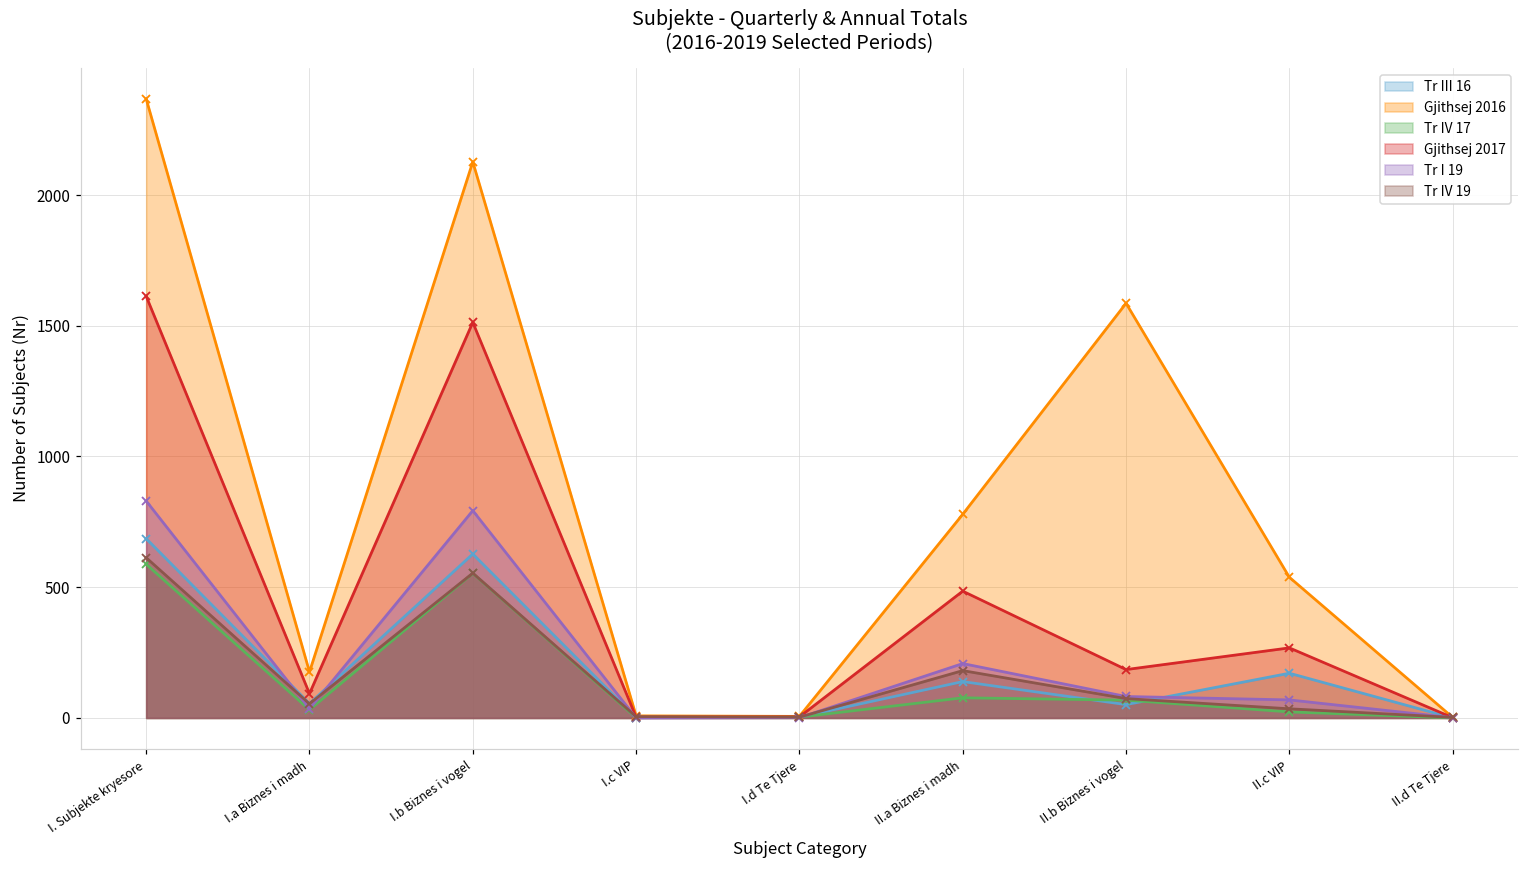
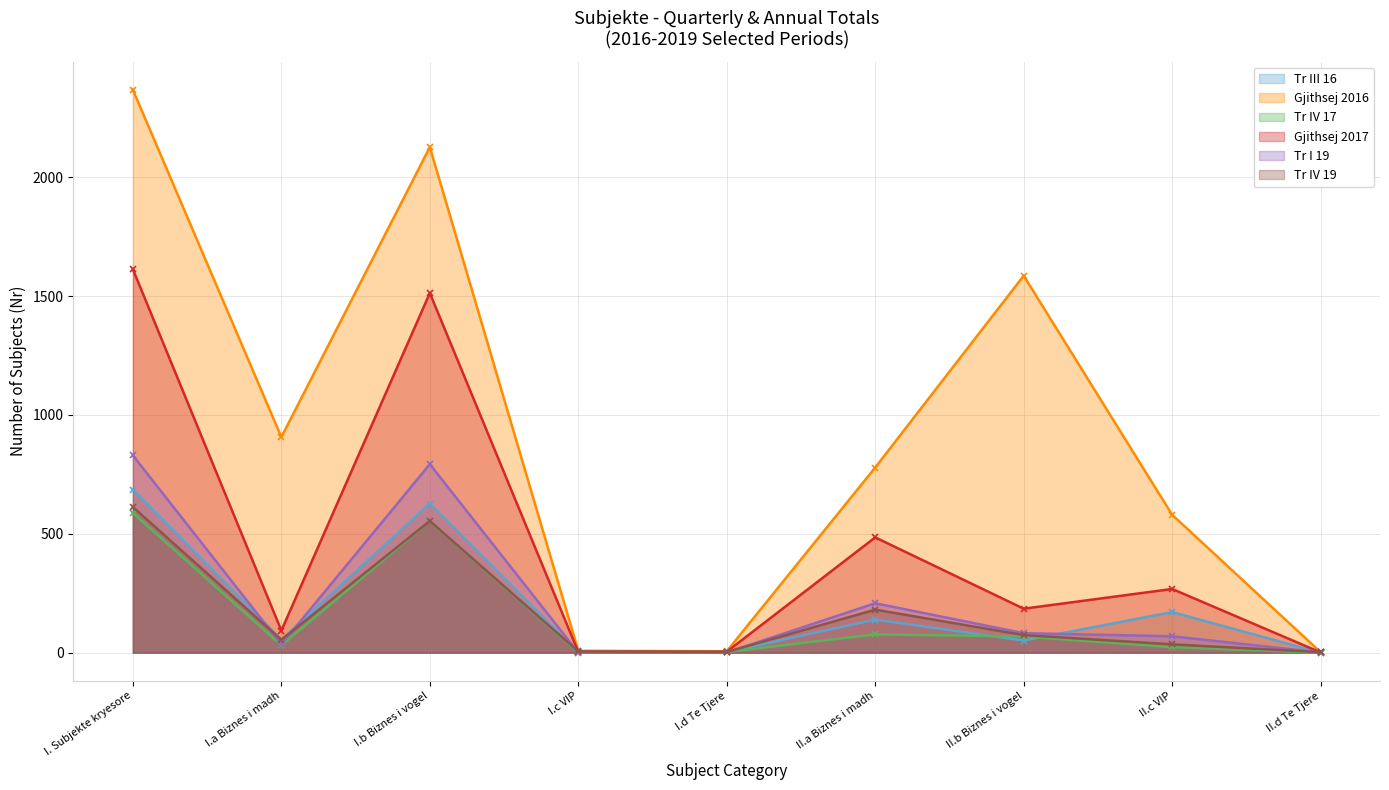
Gjithsej 2016, I.a Biznes i madh: 180 -> 910
Gjithsej 2016, II.c VIP: 540 -> 580
